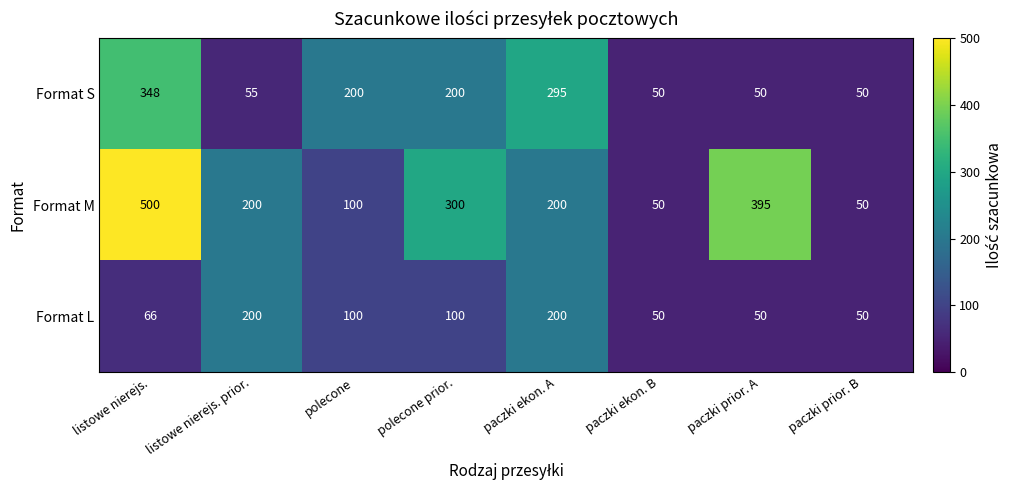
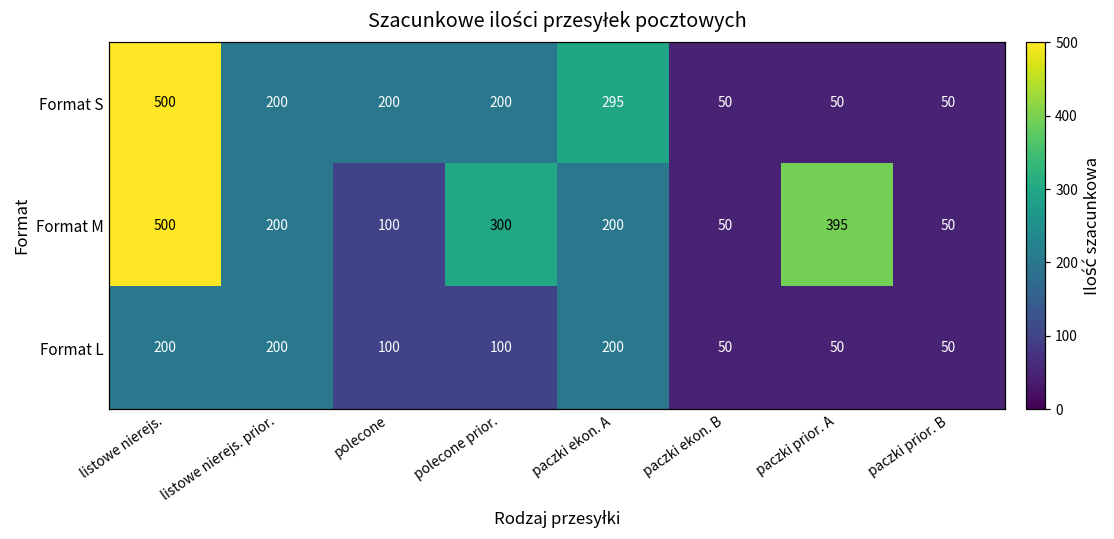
Format S, listowe nierejs.: 348 -> 500
Format S, listowe nierejs. prior.: 55 -> 200
Format L, listowe nierejs.: 66 -> 200
